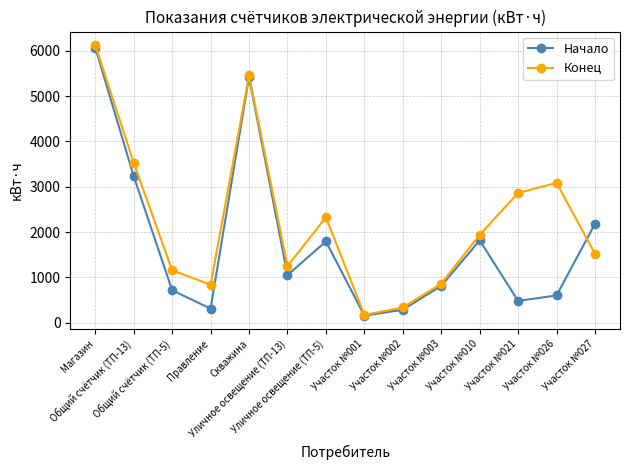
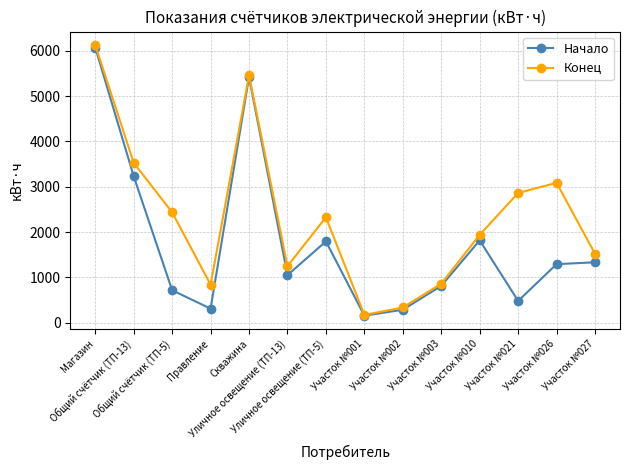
Конец, Общий счётчик (ТП-5): 1200 -> 2400
Начало, Участок №026: 600 -> 1300
Начало, Участок №027: 2200 -> 1300
